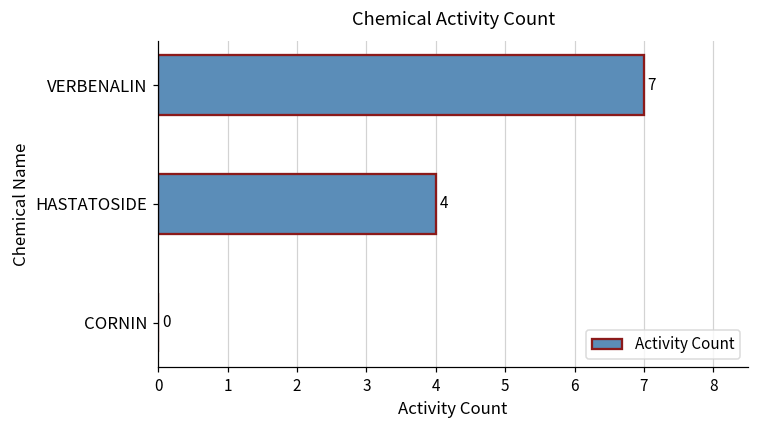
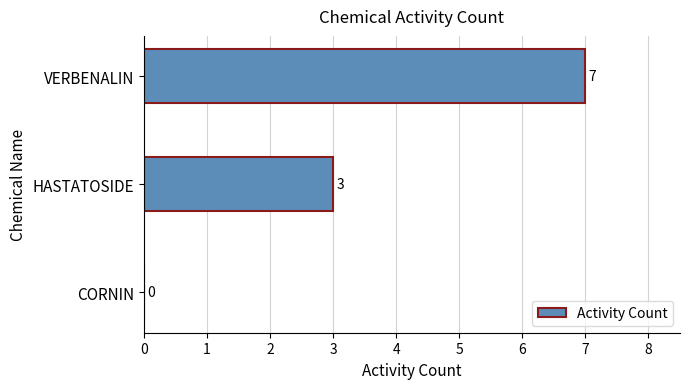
HASTATOSIDE: 4 -> 3
